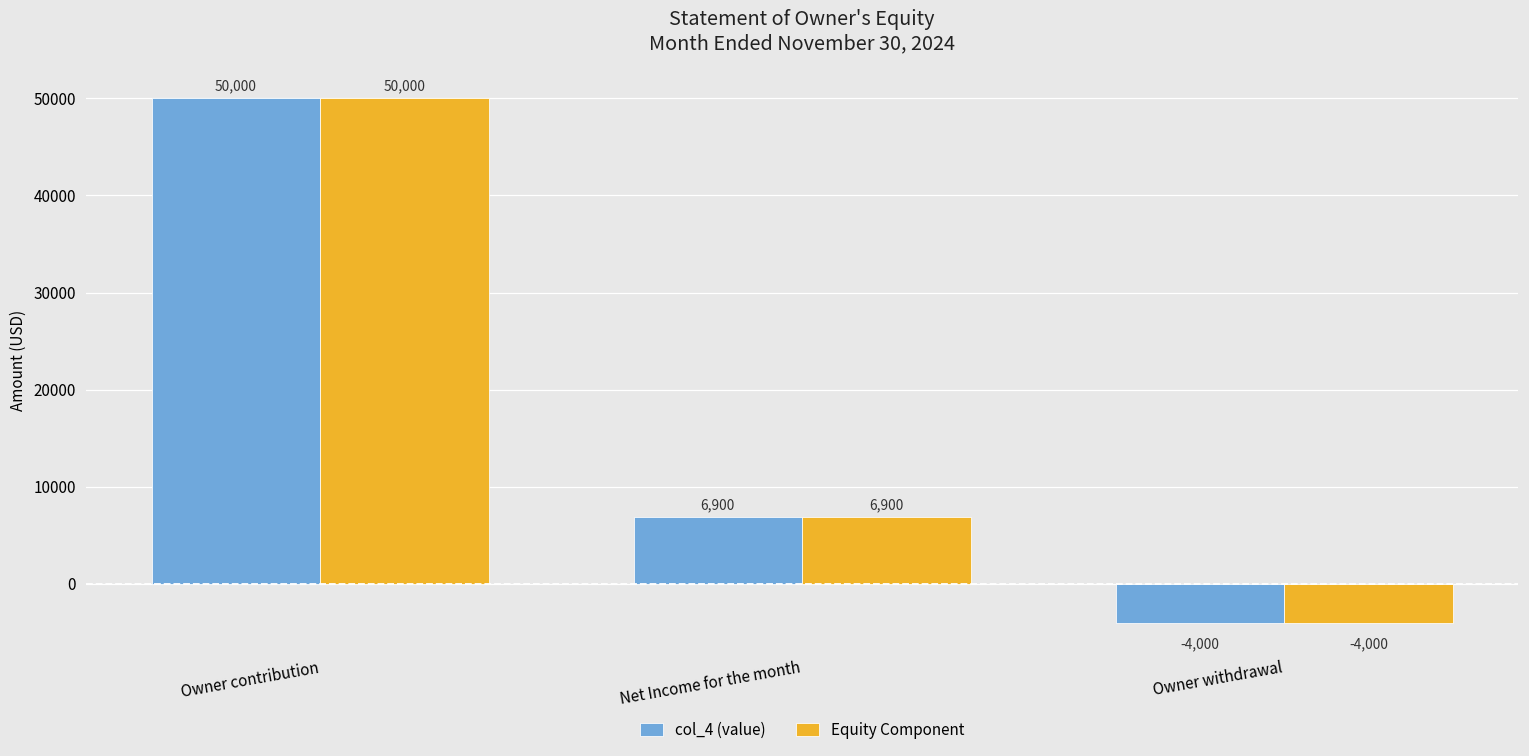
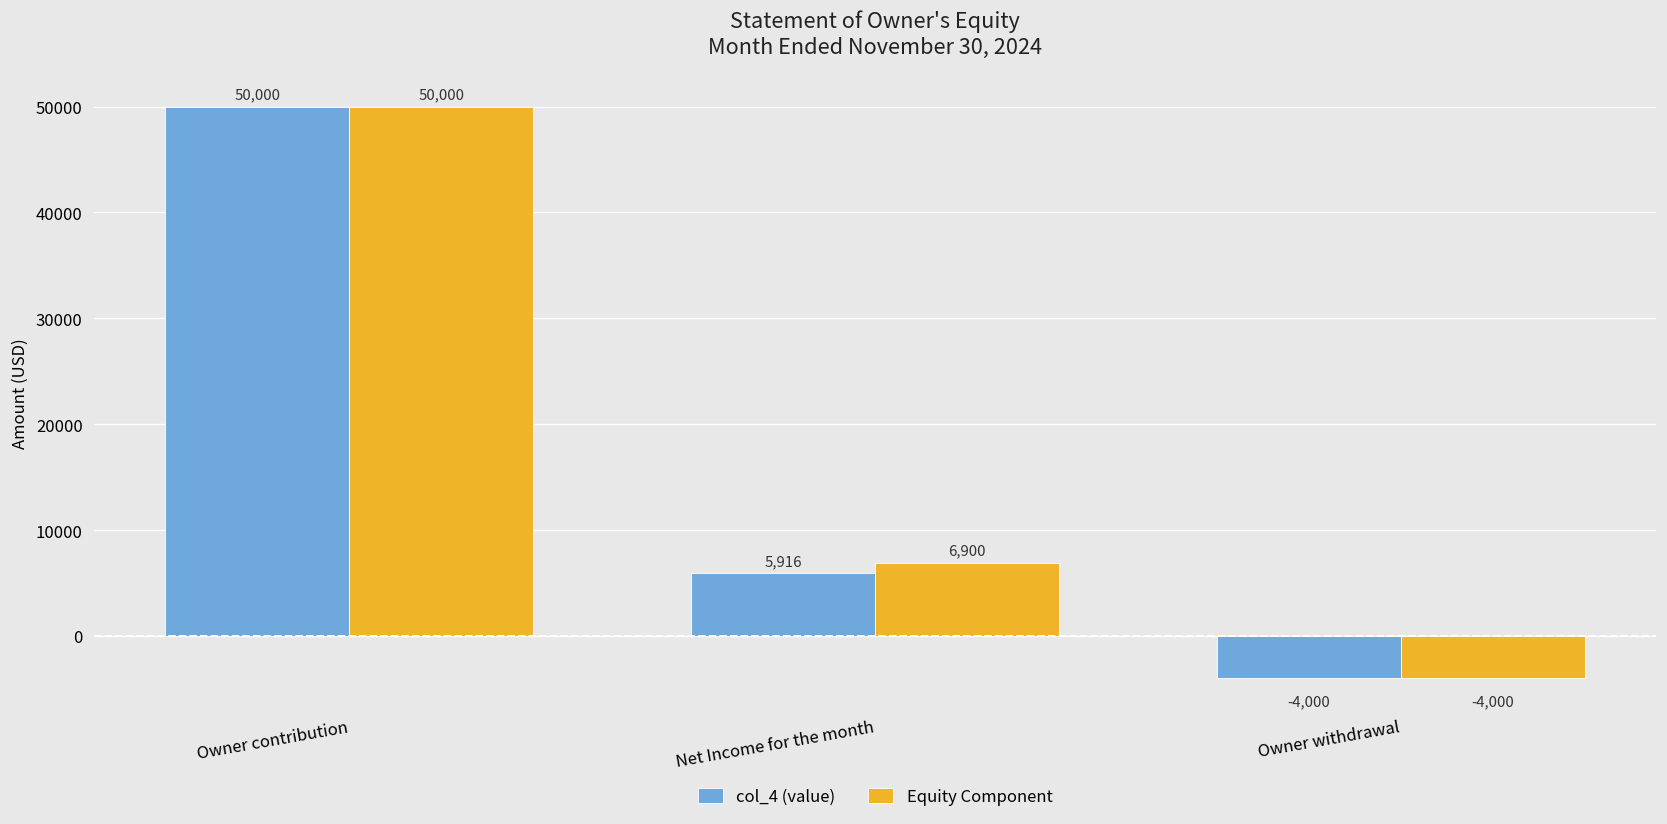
col_4 (value), Net Income for the month: 6,900 -> 5,916
